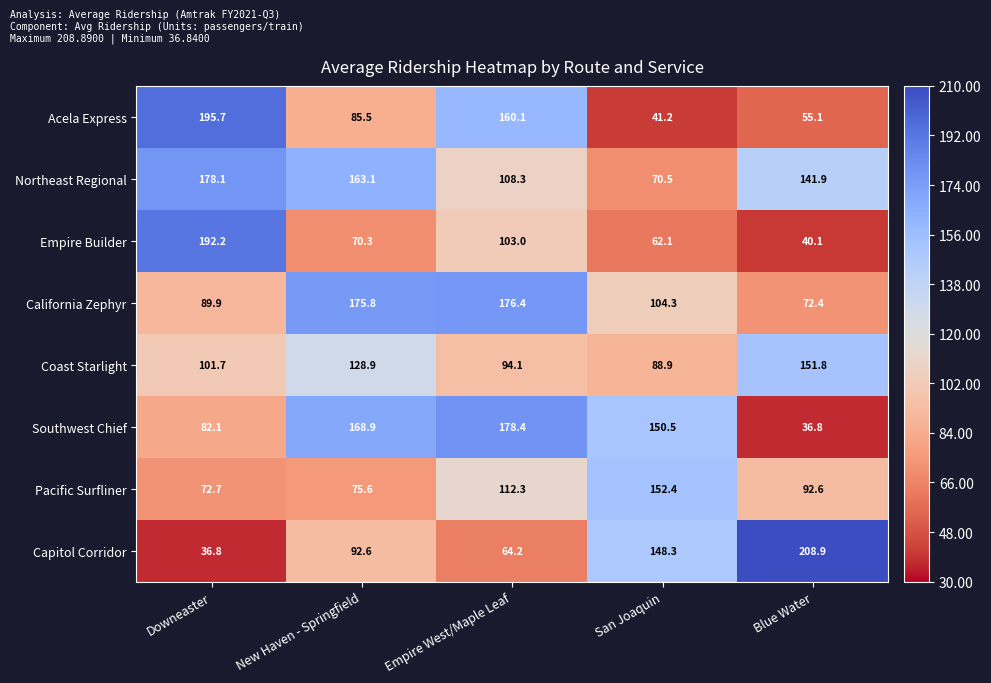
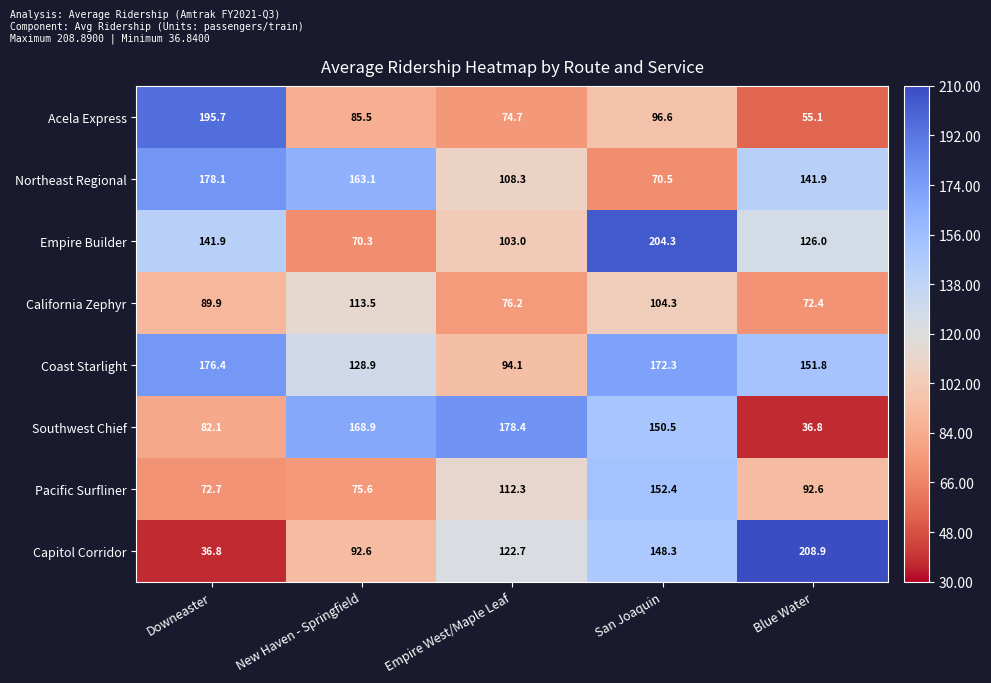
Acela Express, Empire West/Maple Leaf: 160.1 -> 74.7
Acela Express, San Joaquin: 41.2 -> 96.6
Empire Builder, Downeaster: 192.2 -> 141.9
Empire Builder, San Joaquin: 62.1 -> 204.3
Empire Builder, Blue Water: 40.1 -> 126.0
California Zephyr, New Haven - Springfield: 175.8 -> 113.5
California Zephyr, Empire West/Maple Leaf: 176.4 -> 76.2
Coast Starlight, Downeaster: 101.7 -> 176.4
Coast Starlight, San Joaquin: 88.9 -> 172.3
Capitol Corridor, Empire West/Maple Leaf: 64.2 -> 122.7
